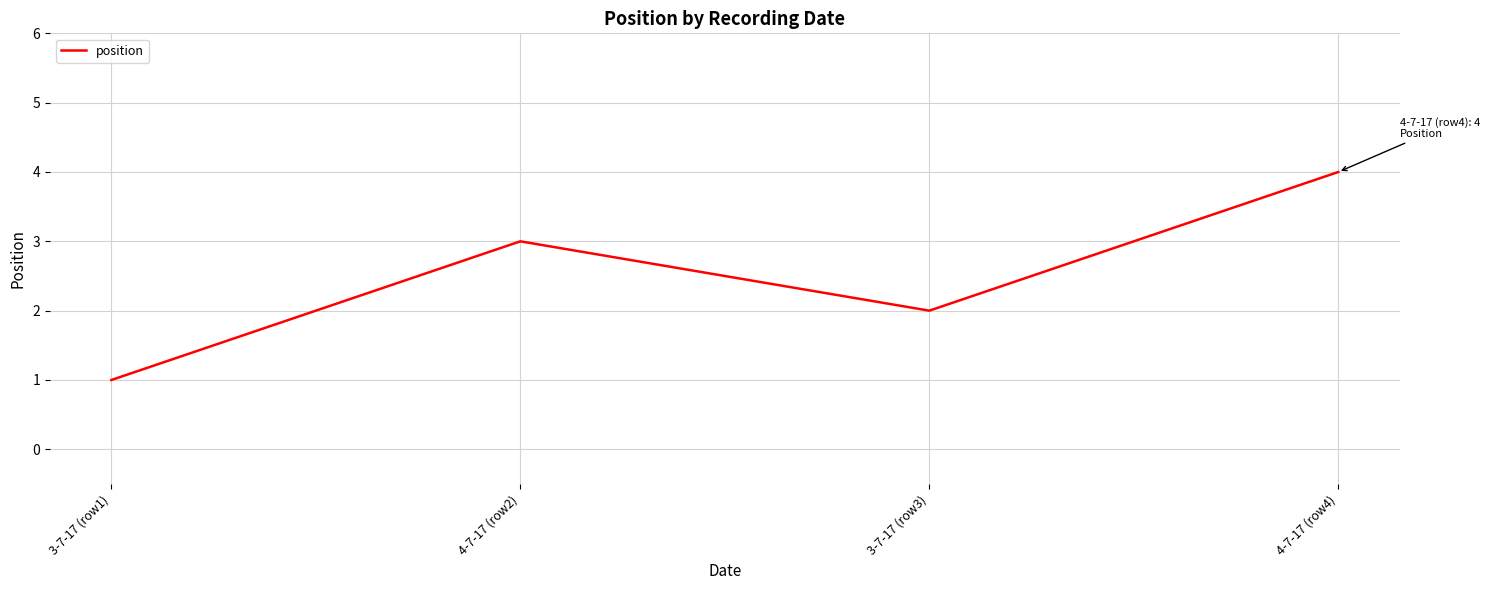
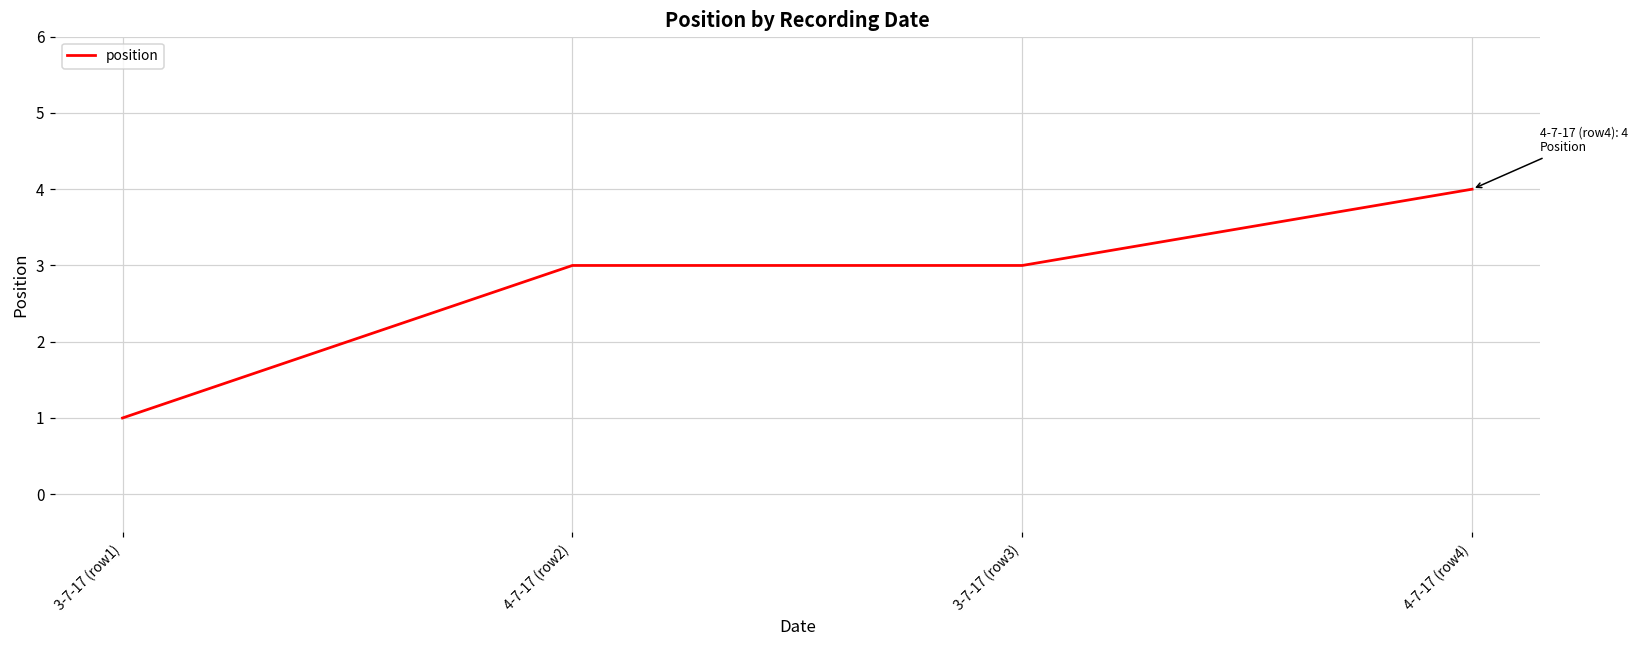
3-7-17 (row3): 2 -> 3
